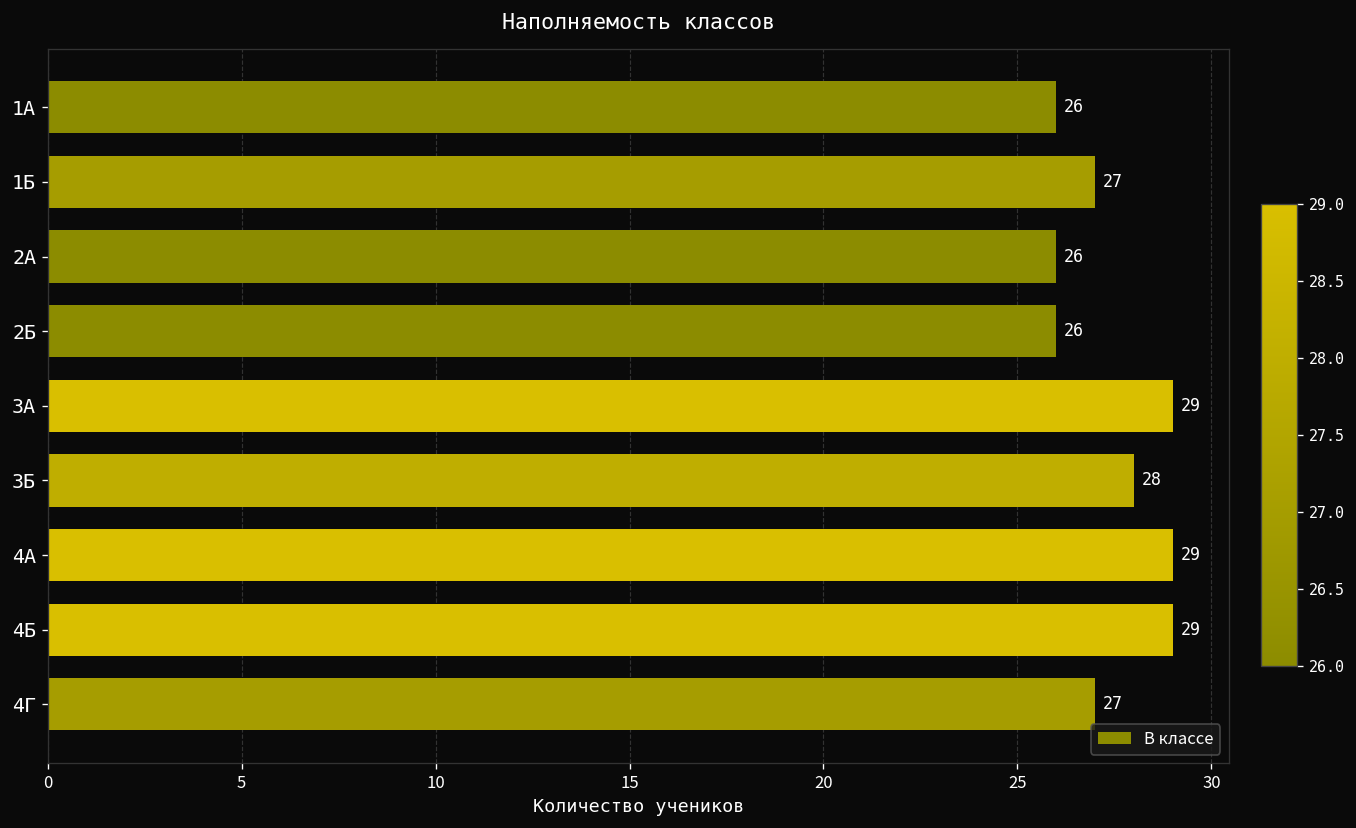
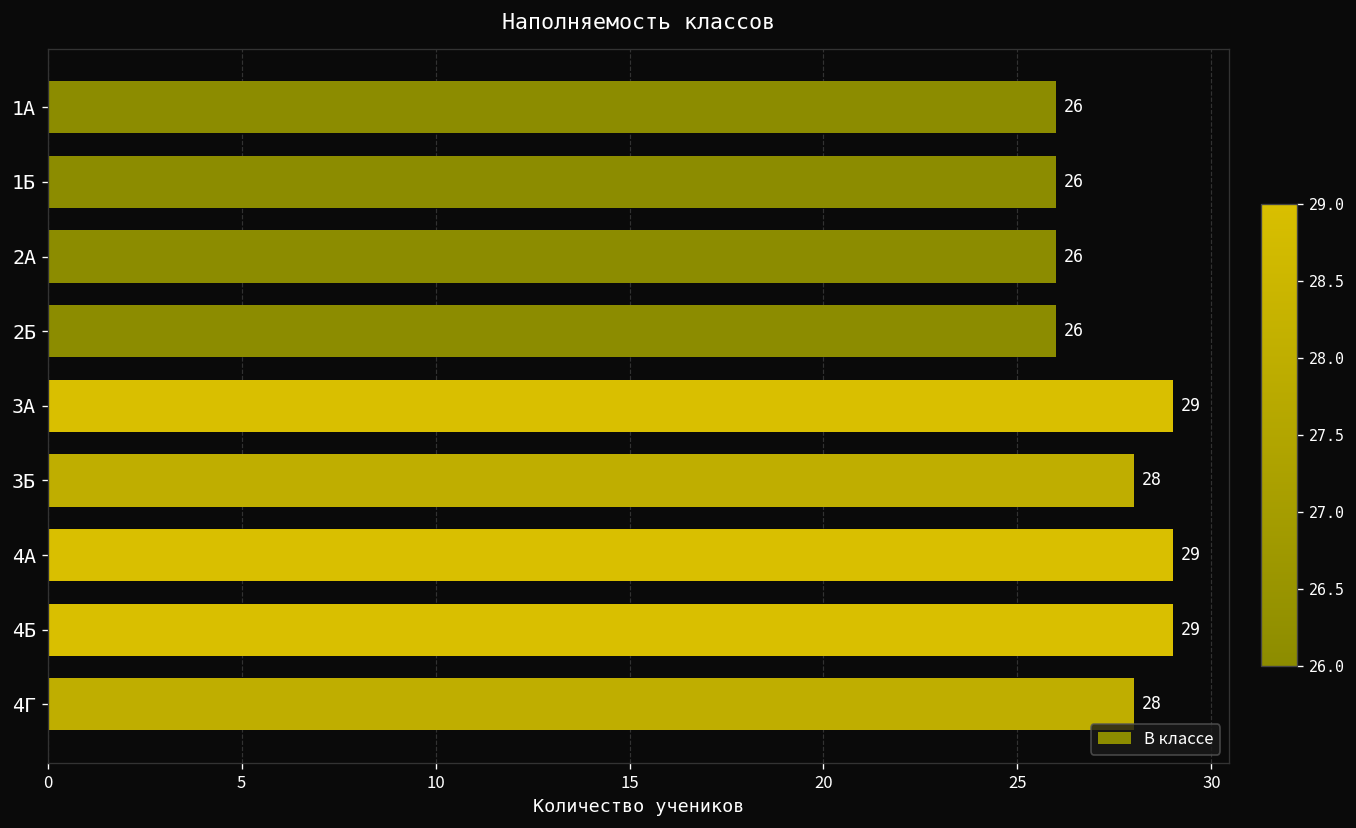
1Б: 27 -> 26
4Г: 27 -> 28
